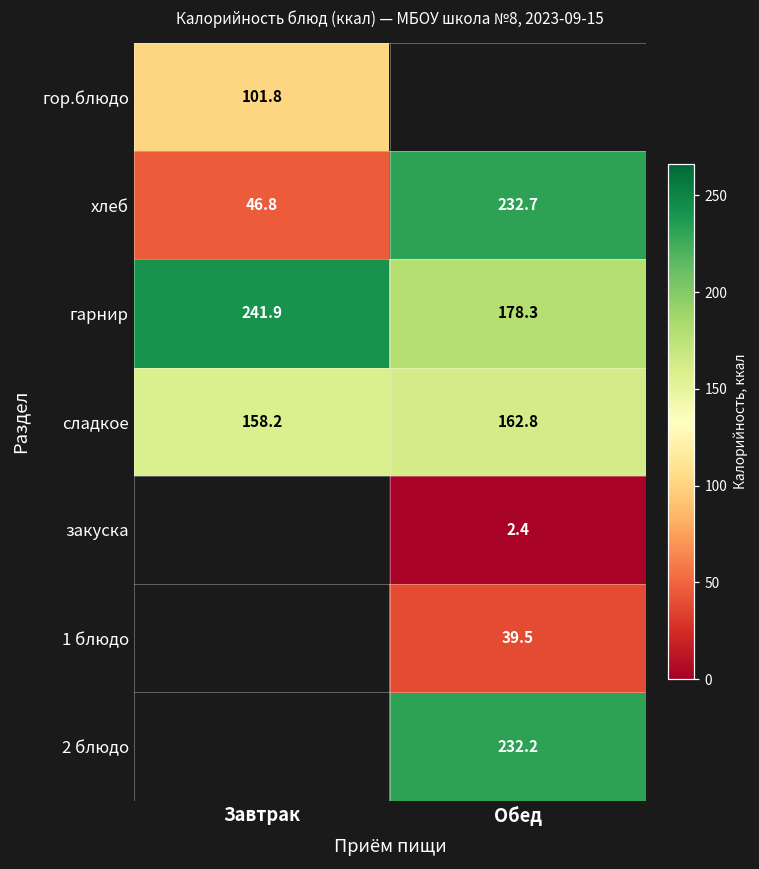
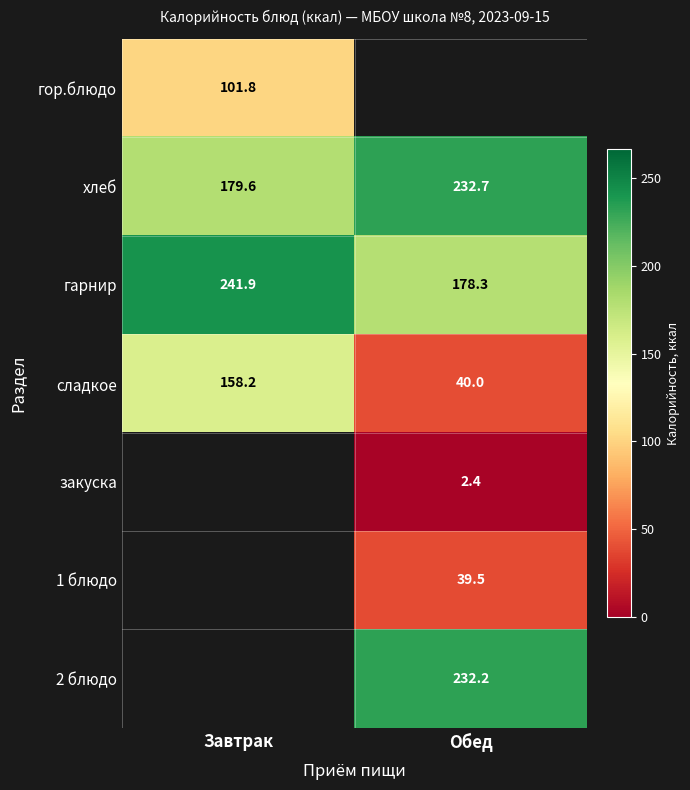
хлеб, Завтрак: 46.8 -> 179.6
сладкое, Обед: 162.8 -> 40.0
